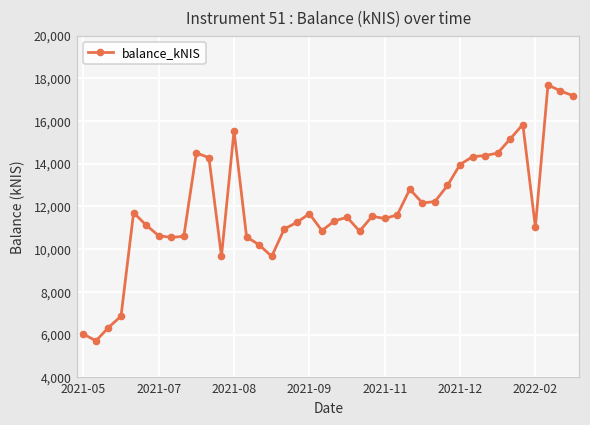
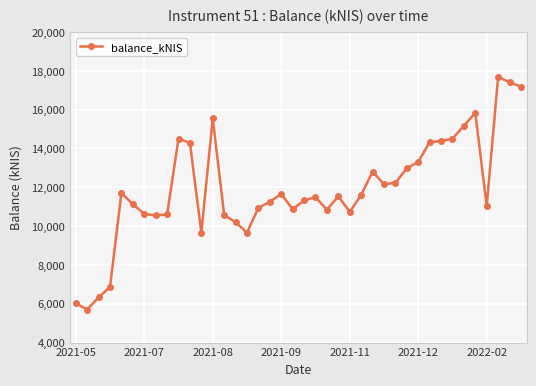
2021-11: 11,400 -> 10,700
2021-12: 14,000 -> 13,300
